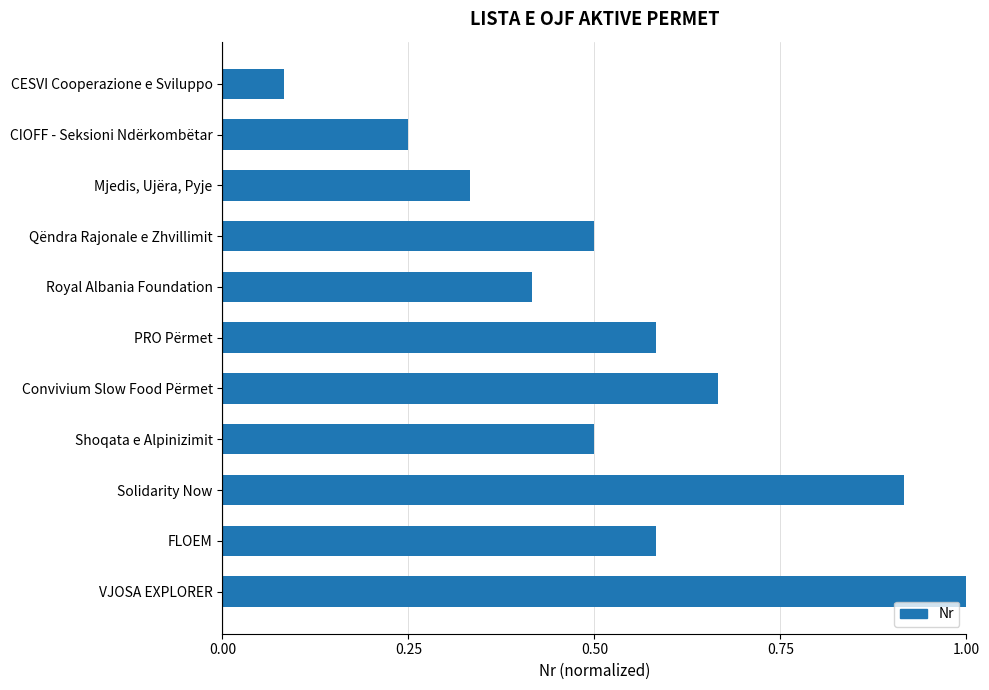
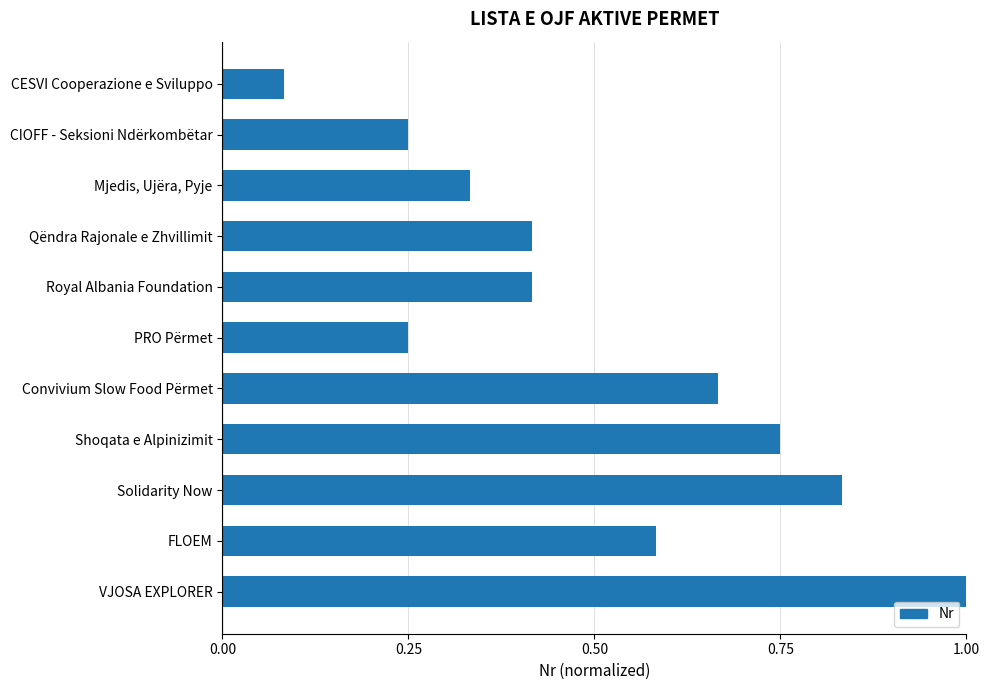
Qëndra Rajonale e Zhvillimit: 0.50 -> 0.42
PRO Përmet: 0.58 -> 0.25
Shoqata e Alpinizimit: 0.50 -> 0.75
Solidarity Now: 0.92 -> 0.83
